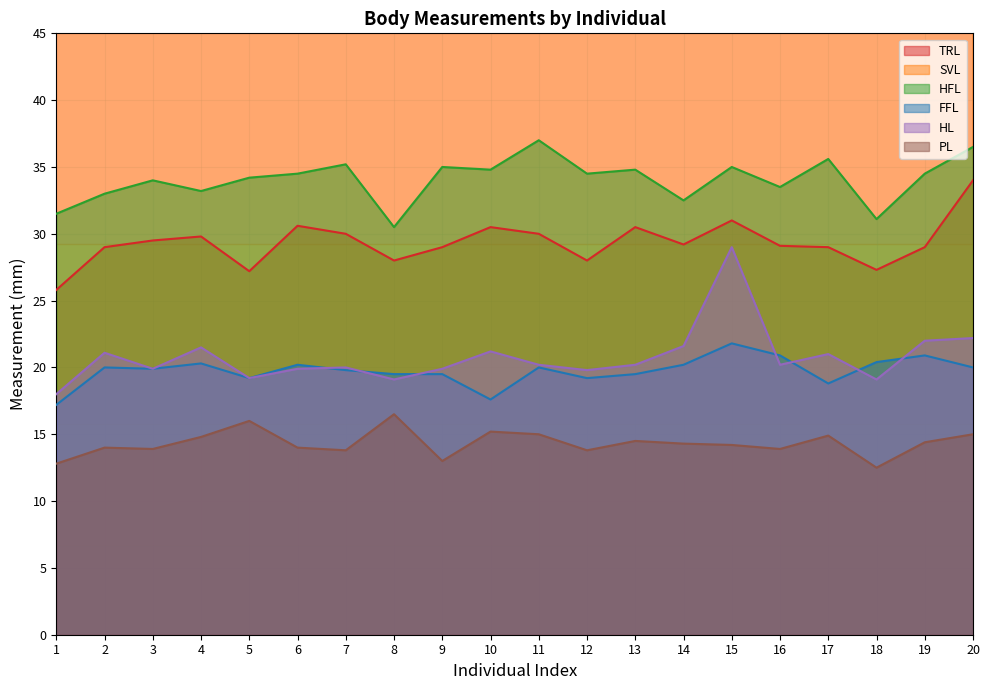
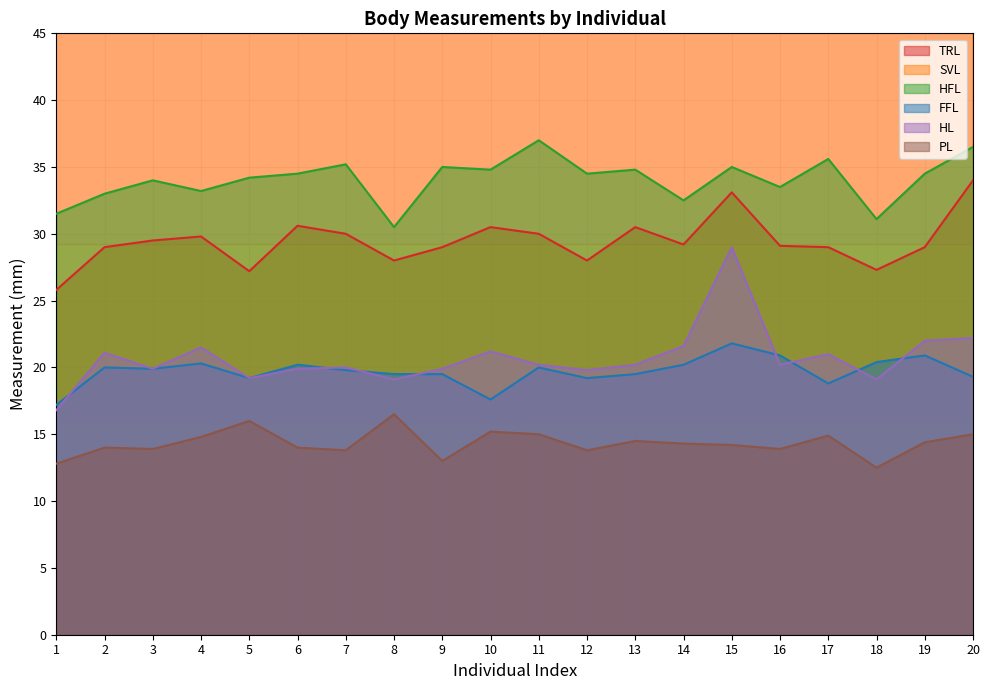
HL, 1: 18.0 -> 16.8
TRL, 15: 31.0 -> 33.1
FFL, 20: 20.0 -> 19.3
